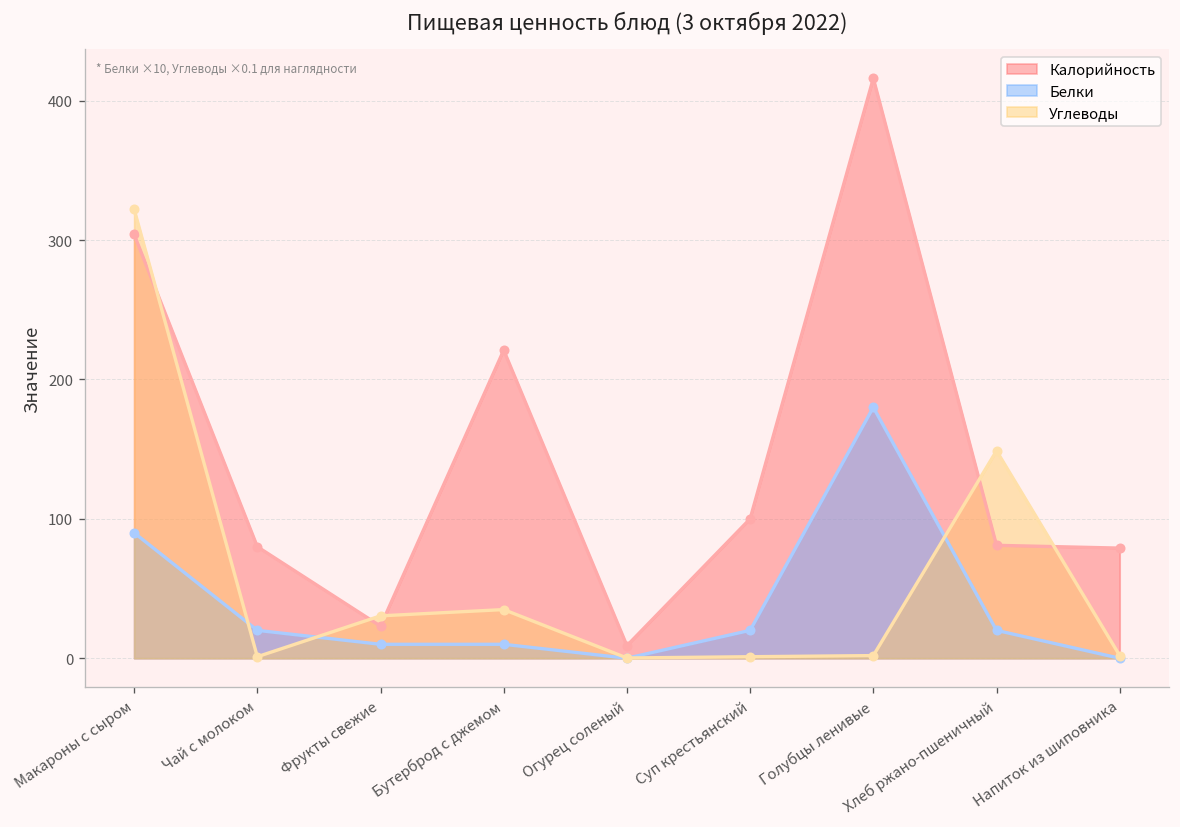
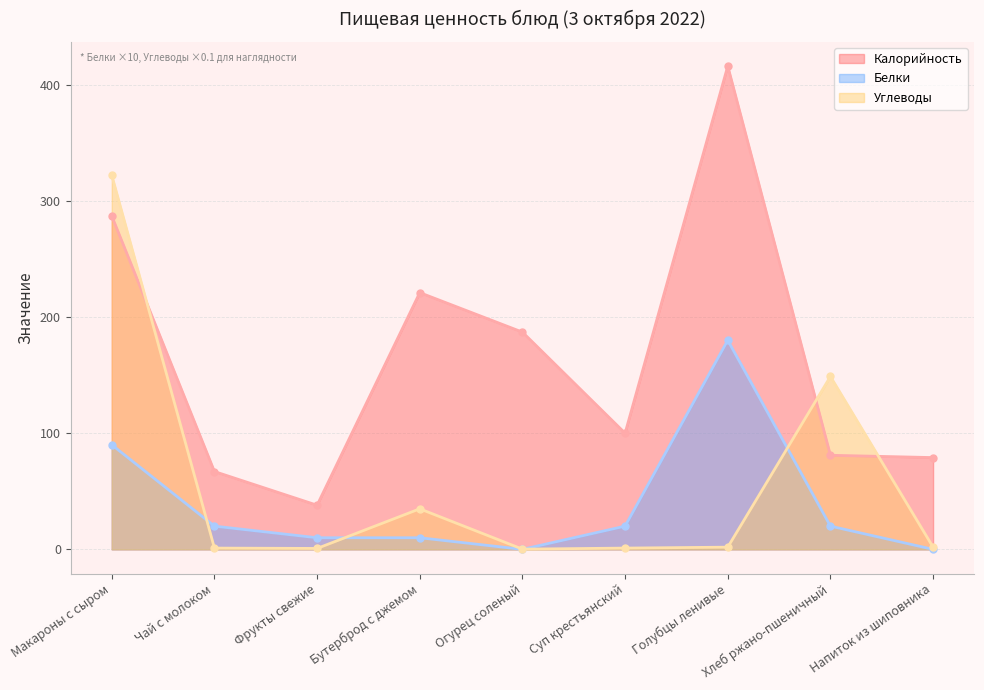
Калорийность, Макароны с сыром: 304 -> 287
Калорийность, Чай с молоком: 80 -> 67
Калорийность, Фрукты свежие: 23 -> 38
Углеводы, Фрукты свежие: 30 -> 1
Калорийность, Огурец соленый: 9 -> 187
